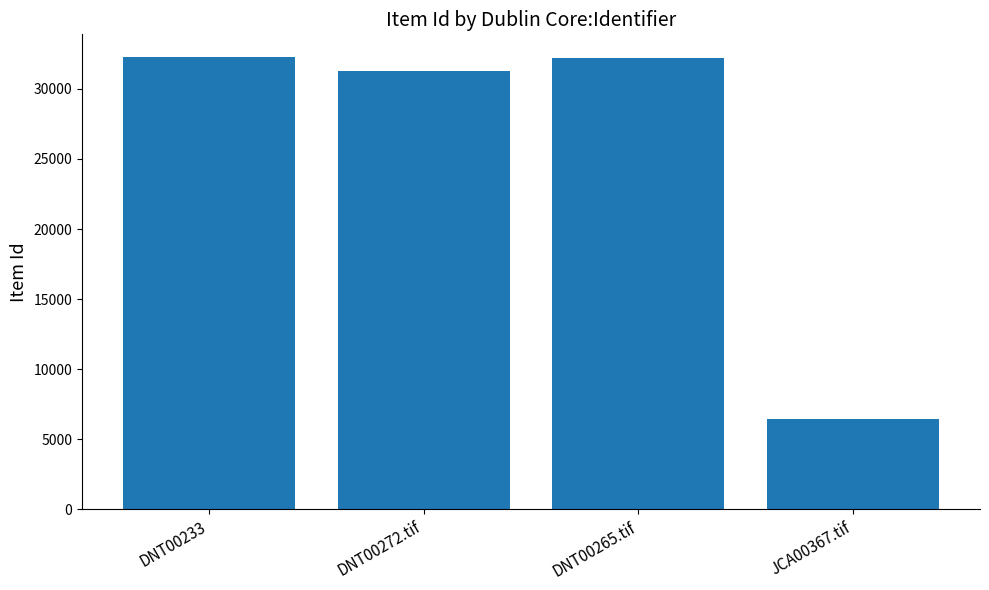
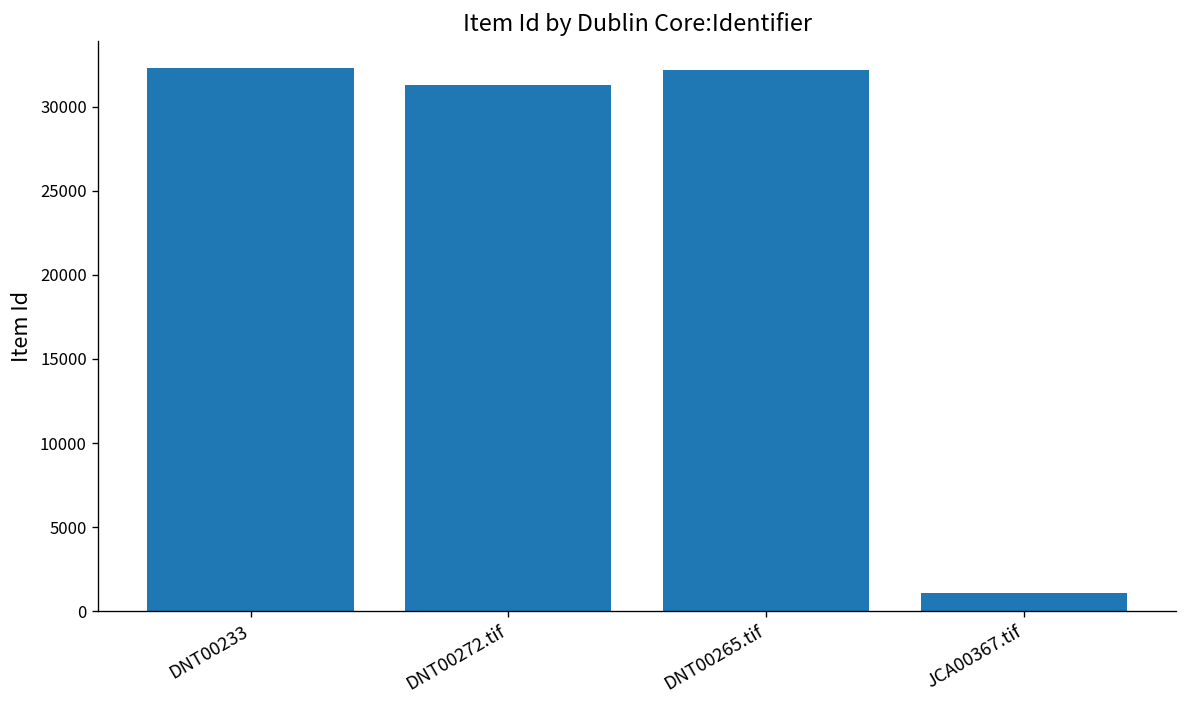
JCA00367.tif: 6400 -> 1100
